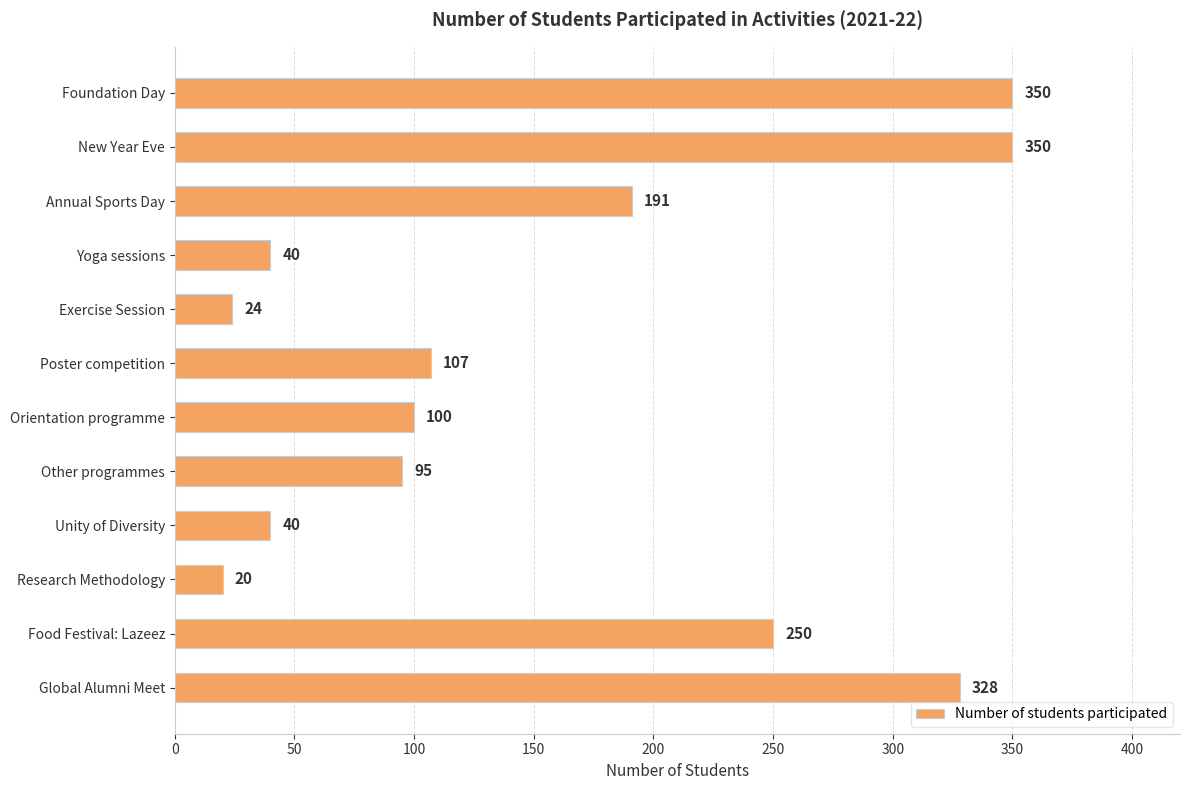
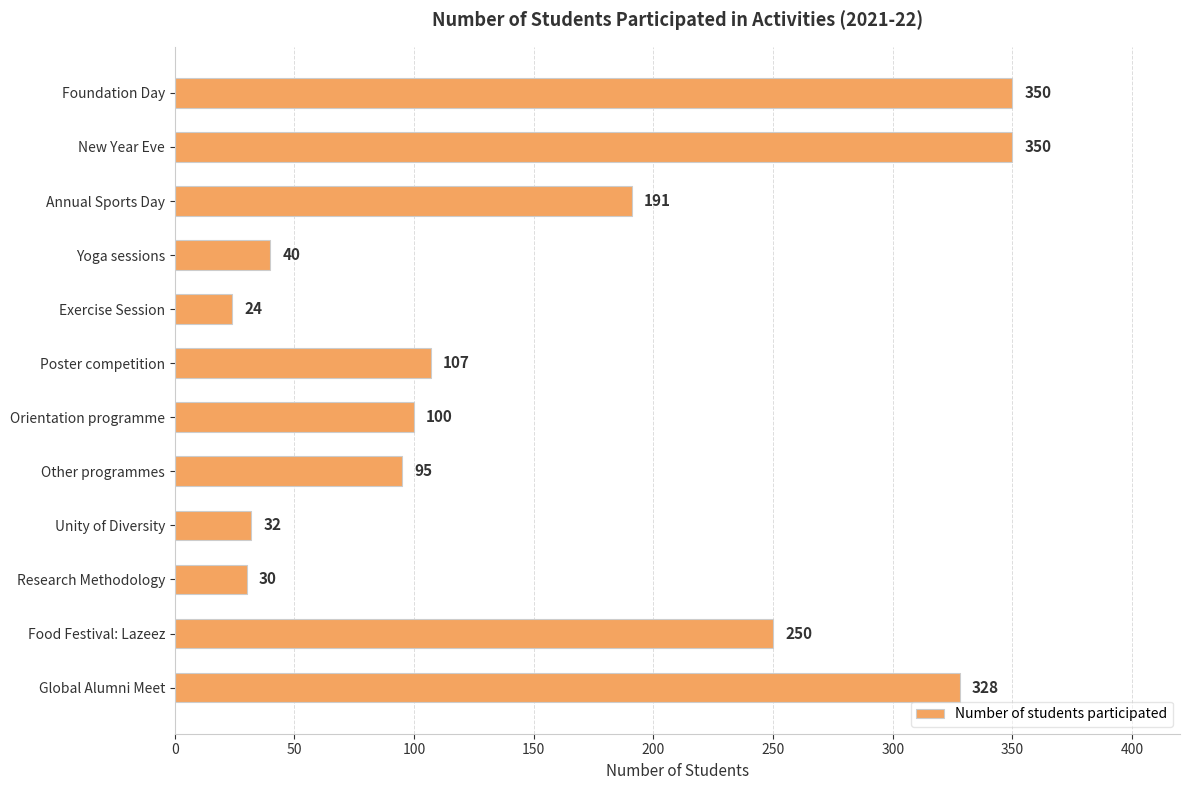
Unity of Diversity: 40 -> 32
Research Methodology: 20 -> 30
